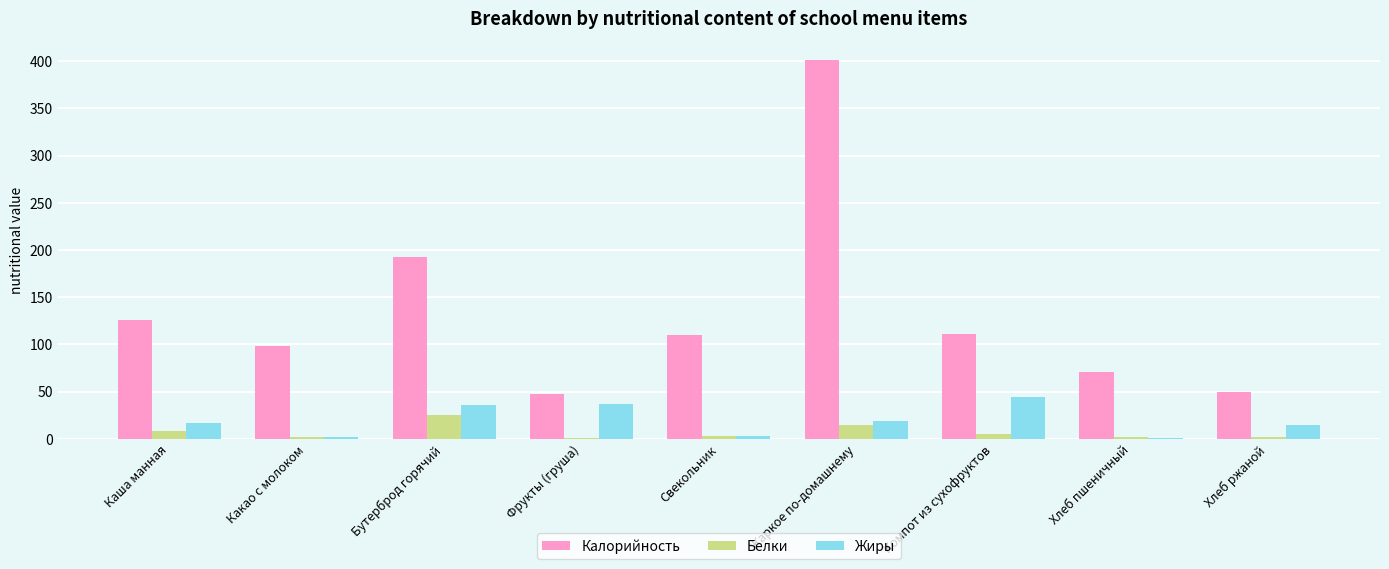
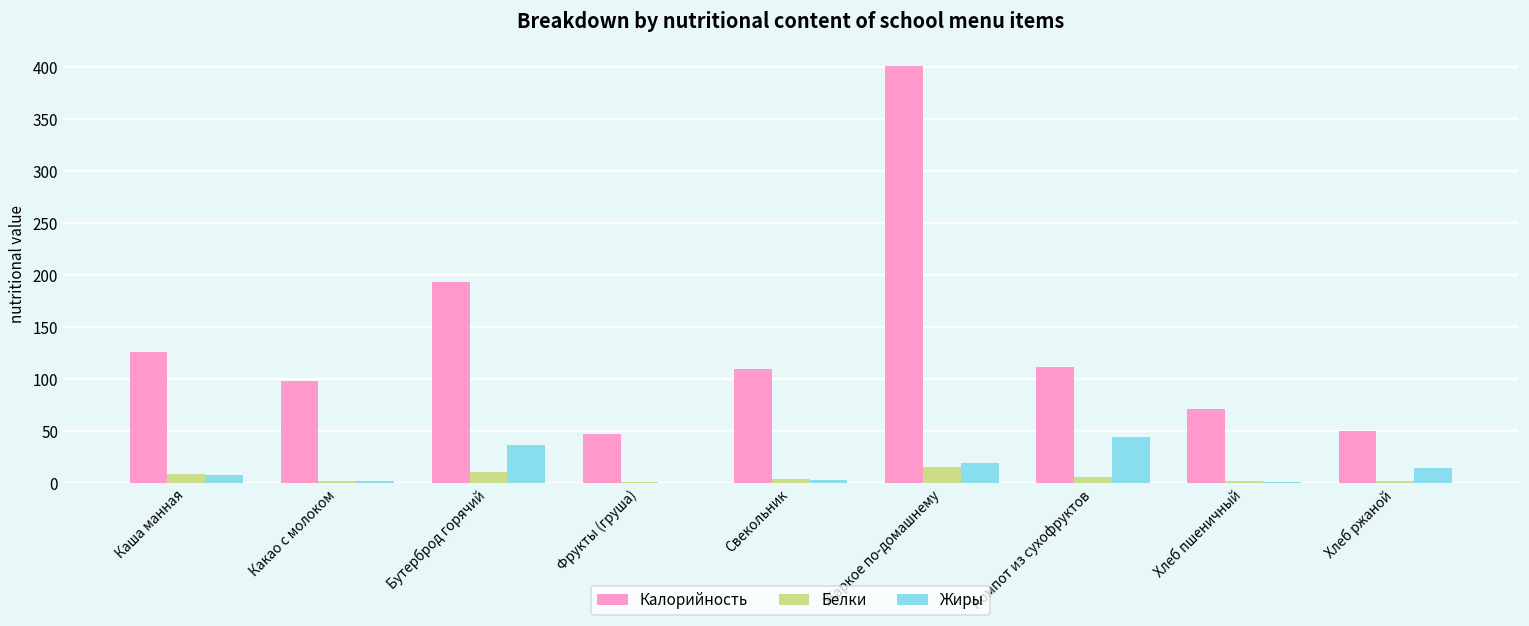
Жиры, Каша манная: 20 -> 10
Белки, Бутерброд горячий: 30 -> 10
Жиры, Фрукты (груша): 40 -> 0
